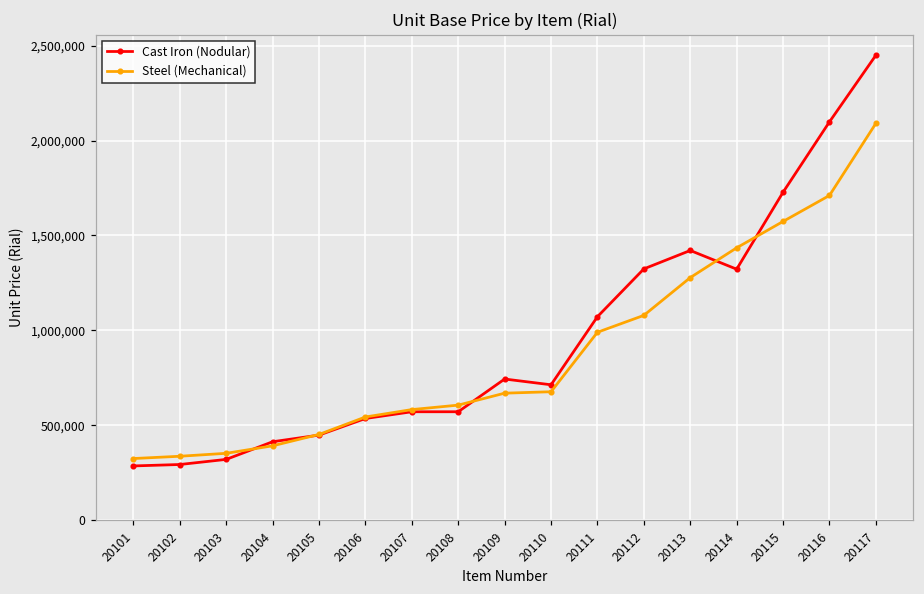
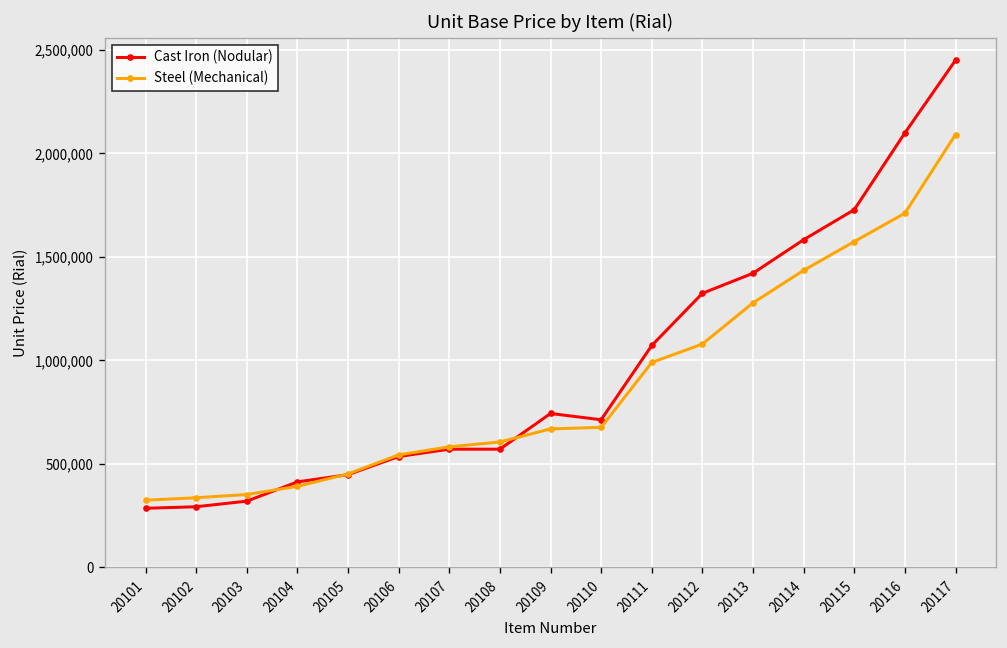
Cast Iron (Nodular), 20114: 1,320,000 -> 1,580,000
